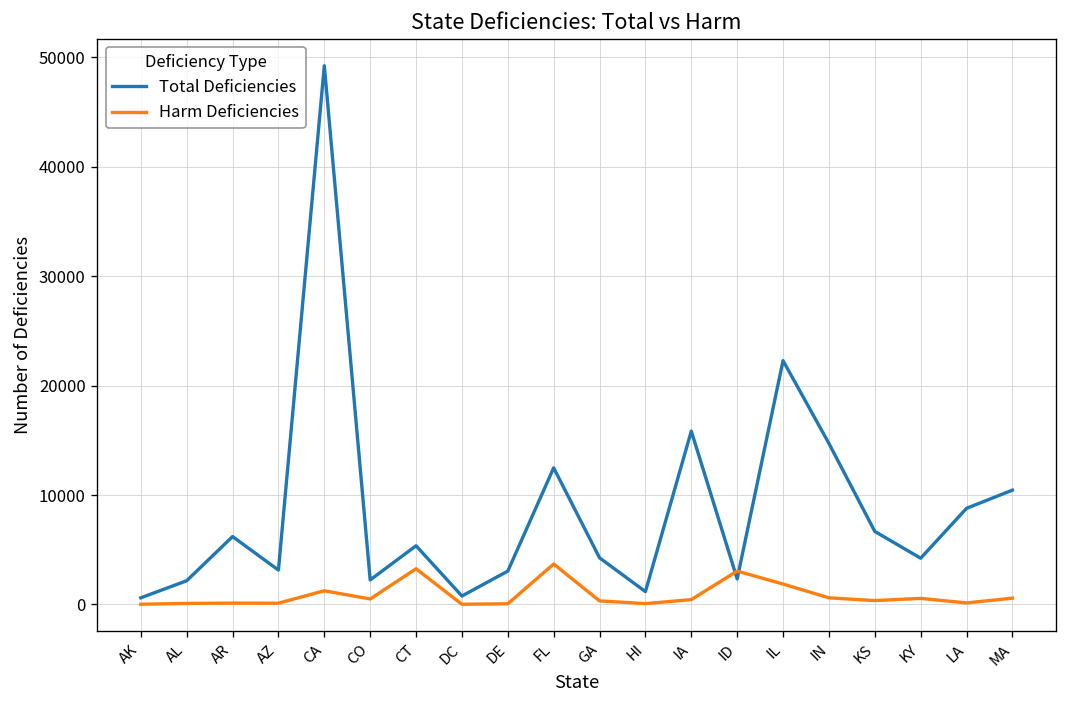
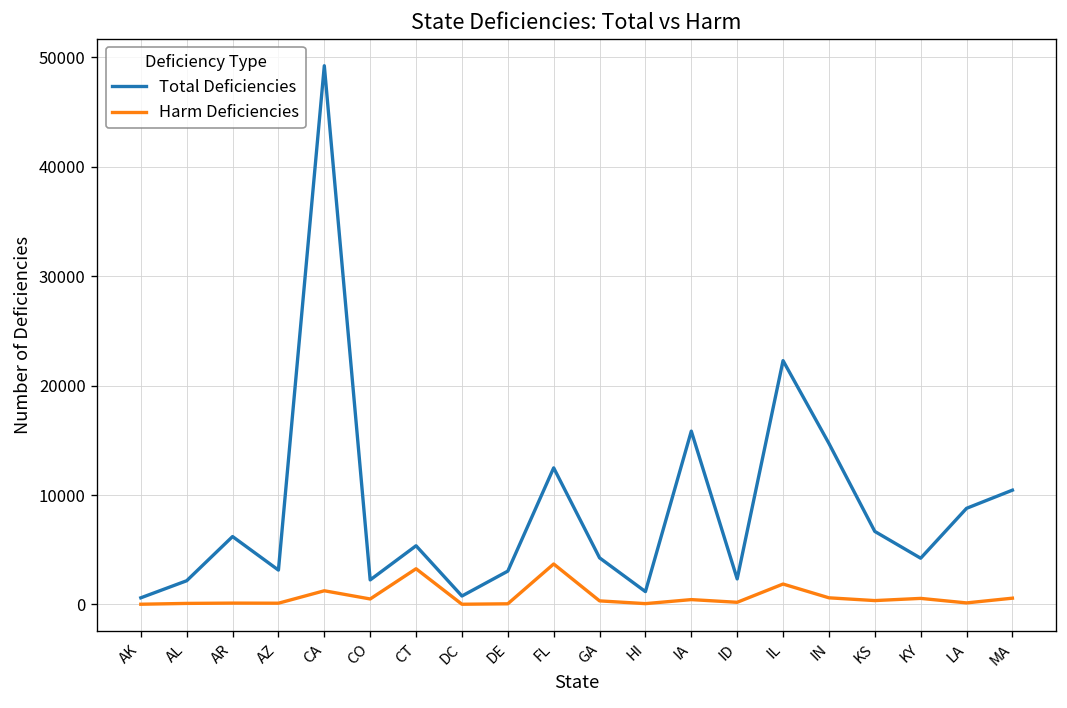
Harm Deficiencies, ID: 3000 -> 0
